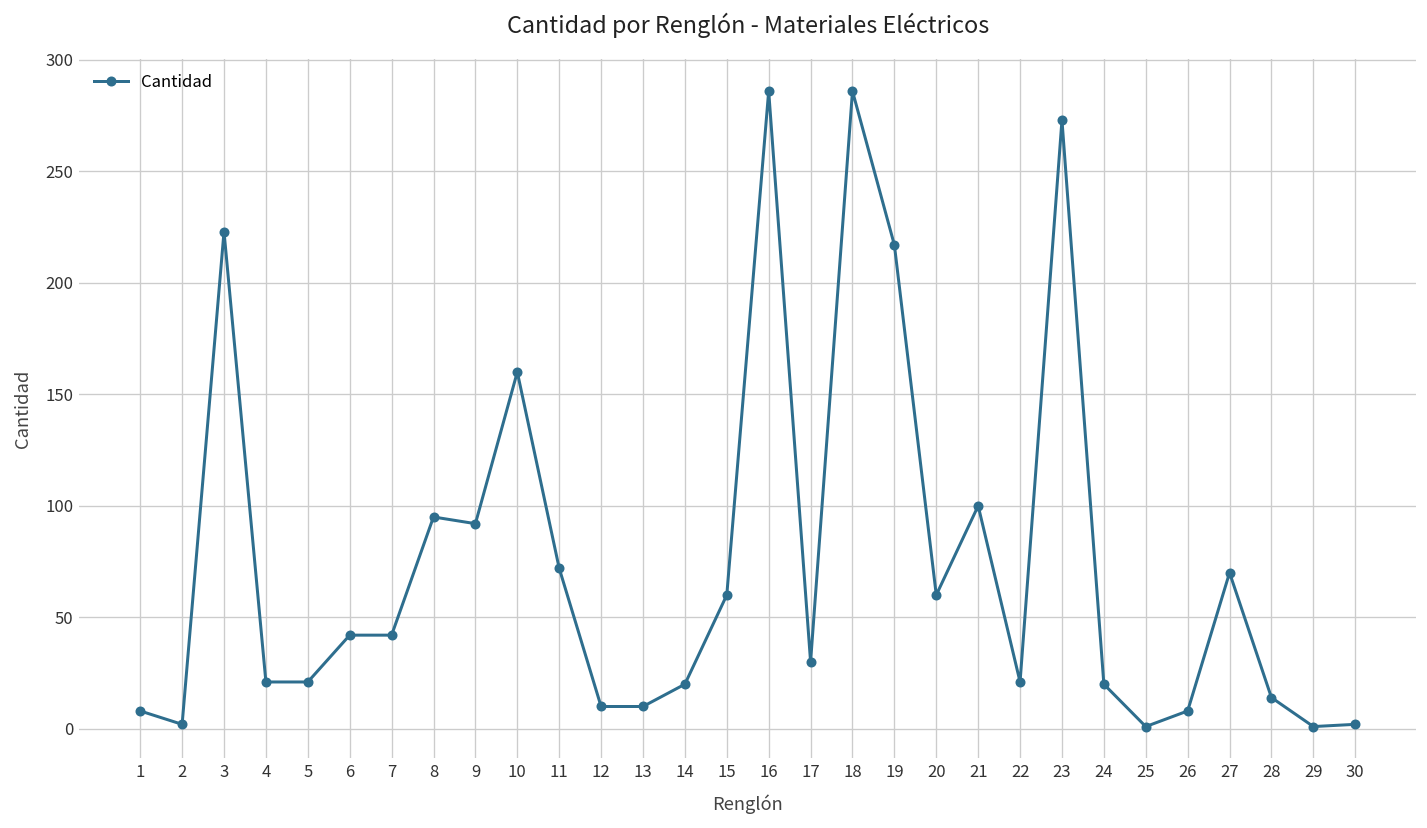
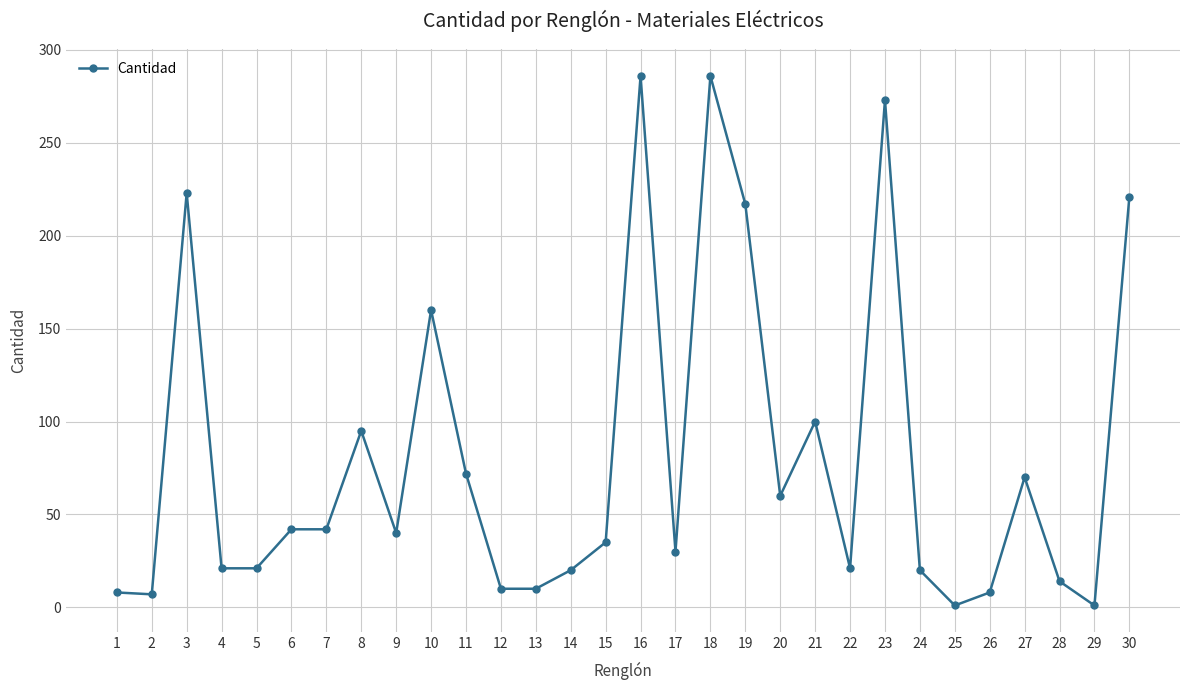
2: 2 -> 7
9: 92 -> 40
15: 60 -> 35
30: 2 -> 221
